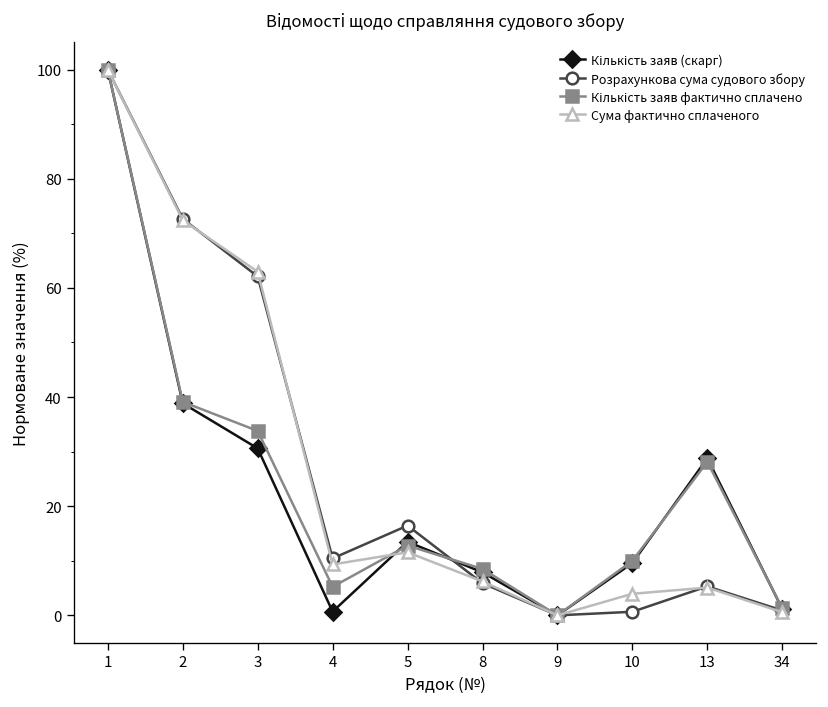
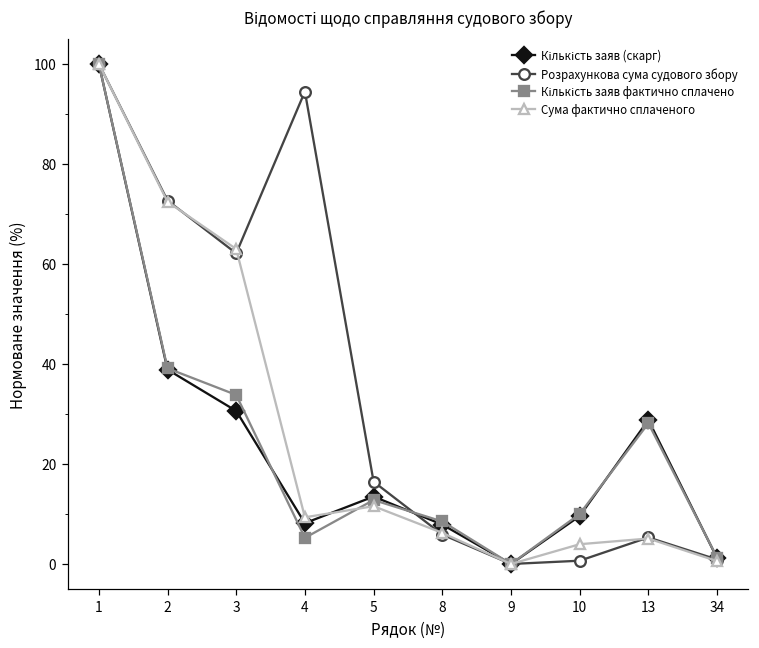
Кількість заяв (скарг), 4: 1 -> 8
Розрахункова сума судового збору, 4: 10 -> 94
